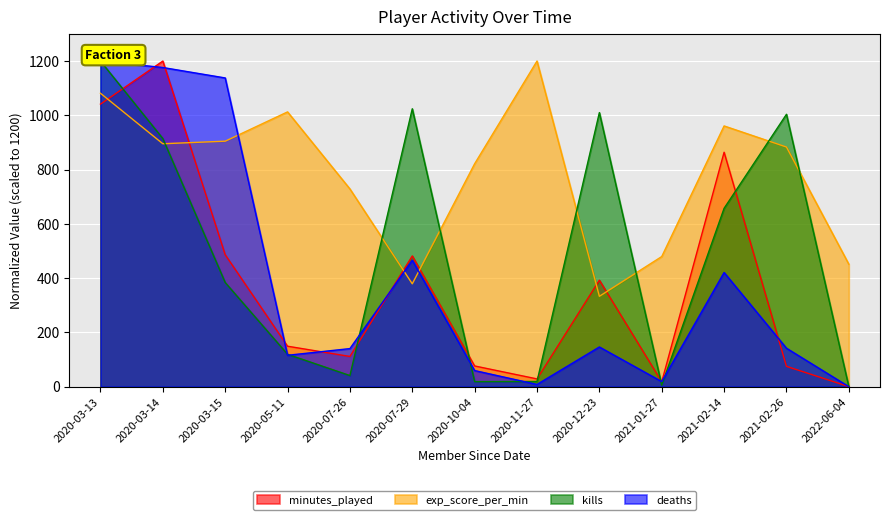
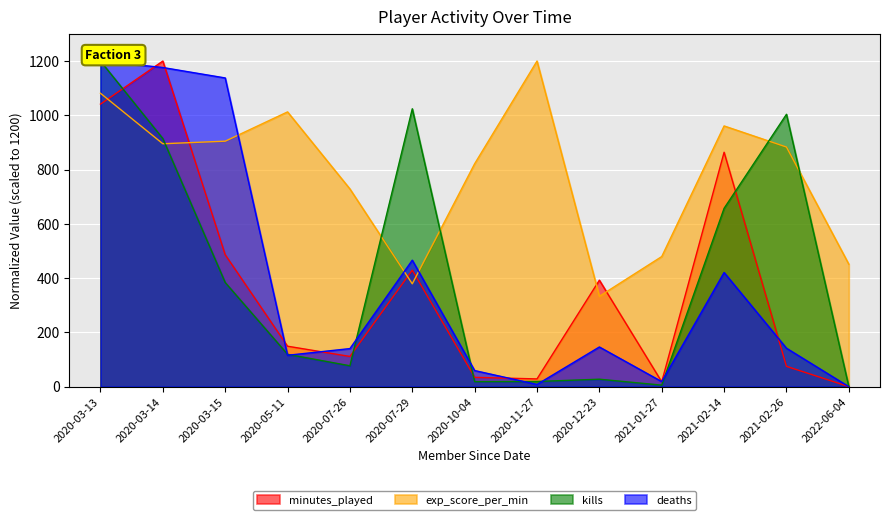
kills, 2020-07-26: 40 -> 80
minutes_played, 2020-07-29: 480 -> 430
minutes_played, 2020-10-04: 80 -> 30
kills, 2020-12-23: 1010 -> 30
